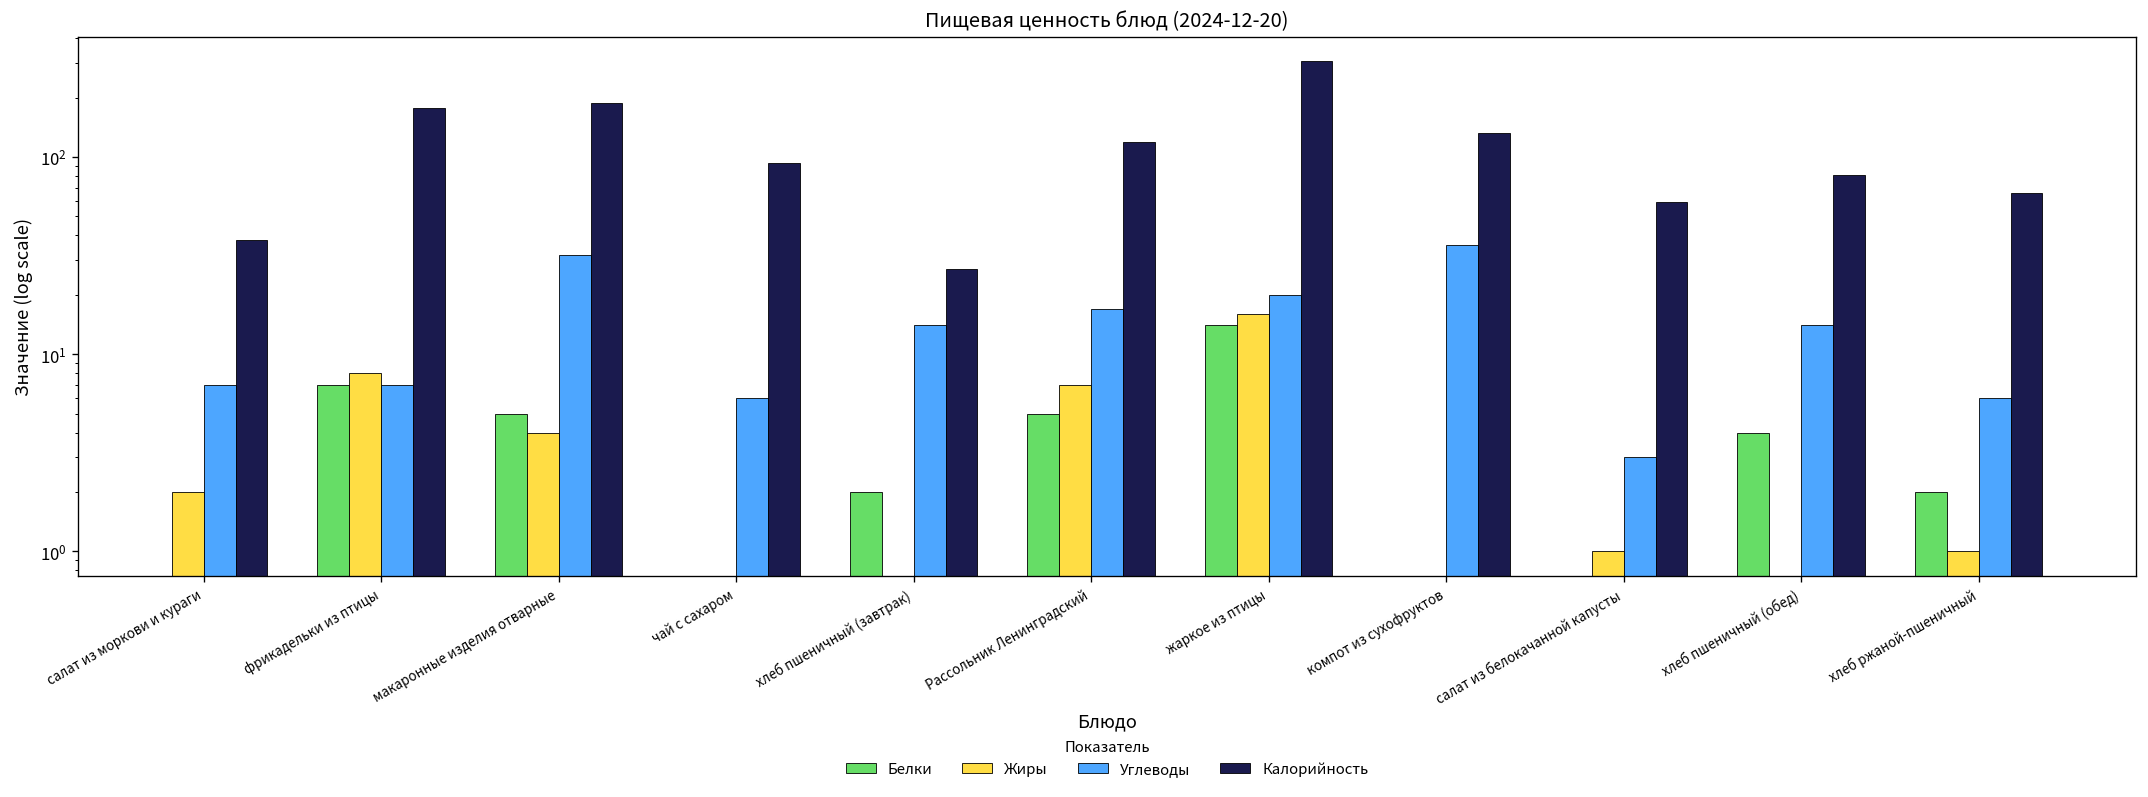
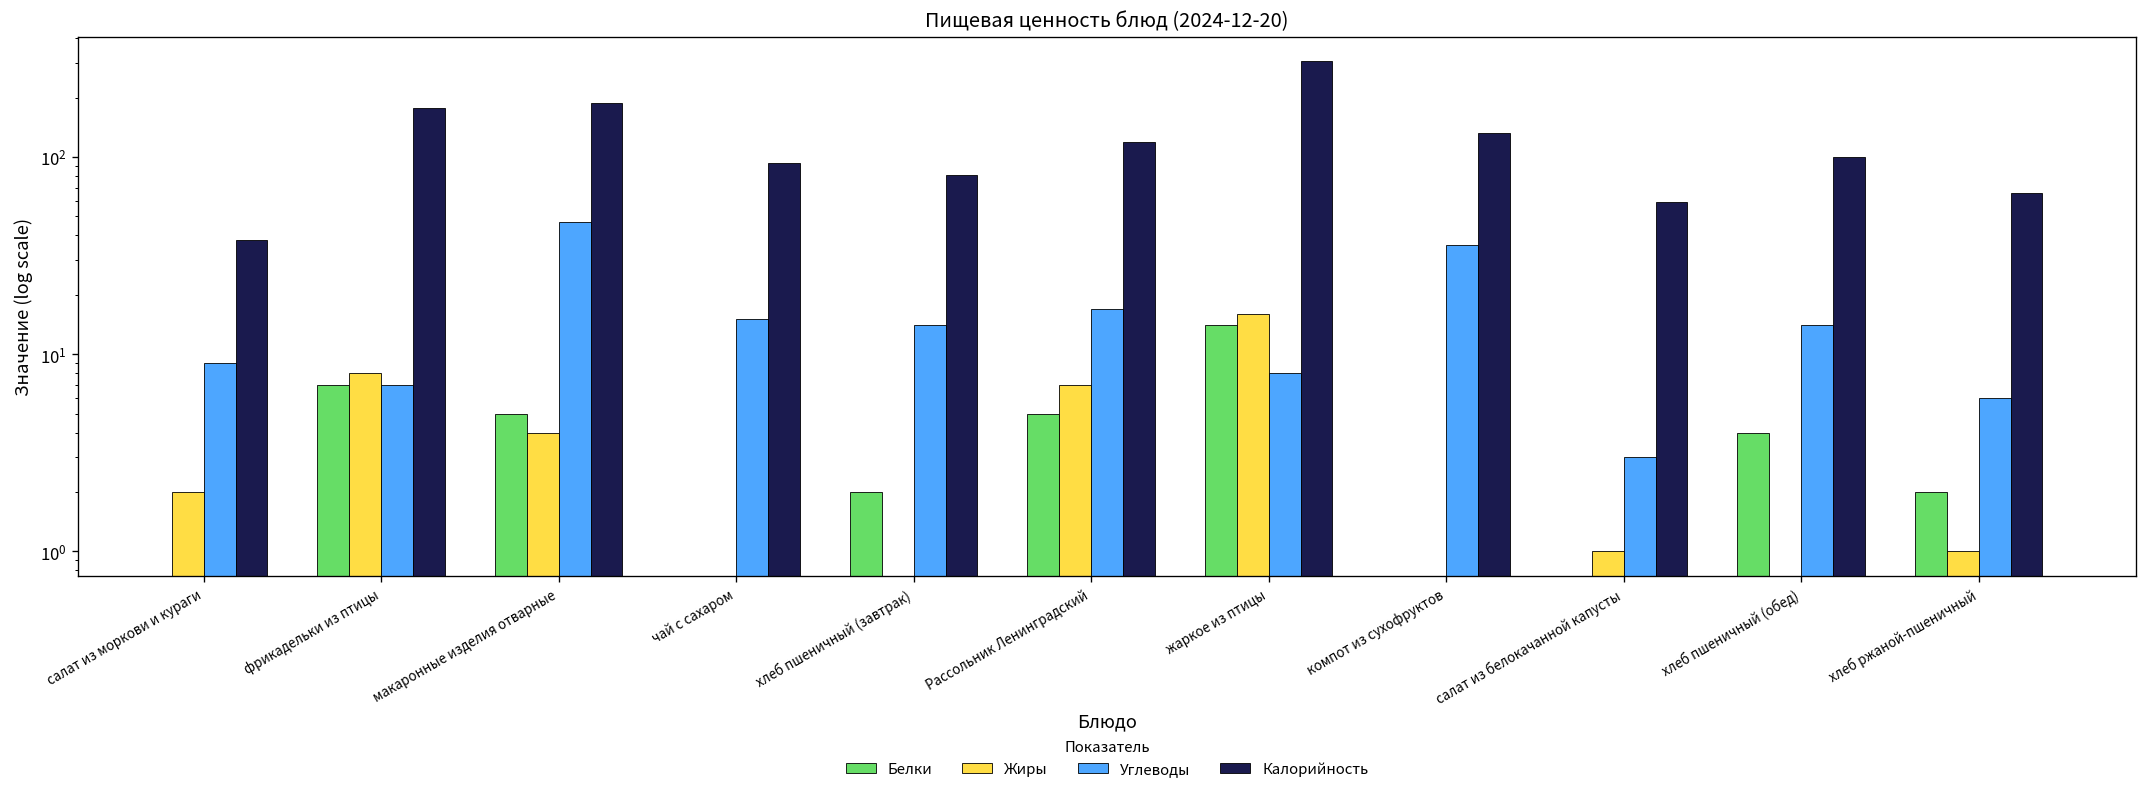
Углеводы, салат из моркови и кураги: 7 -> 9
Углеводы, макаронные изделия отварные: 32 -> 47
Углеводы, чай с сахаром: 6 -> 15
Калорийность, хлеб пшеничный (завтрак): 27 -> 80
Углеводы, жаркое из птицы: 20 -> 8
Калорийность, хлеб пшеничный (обед): 80 -> 100
